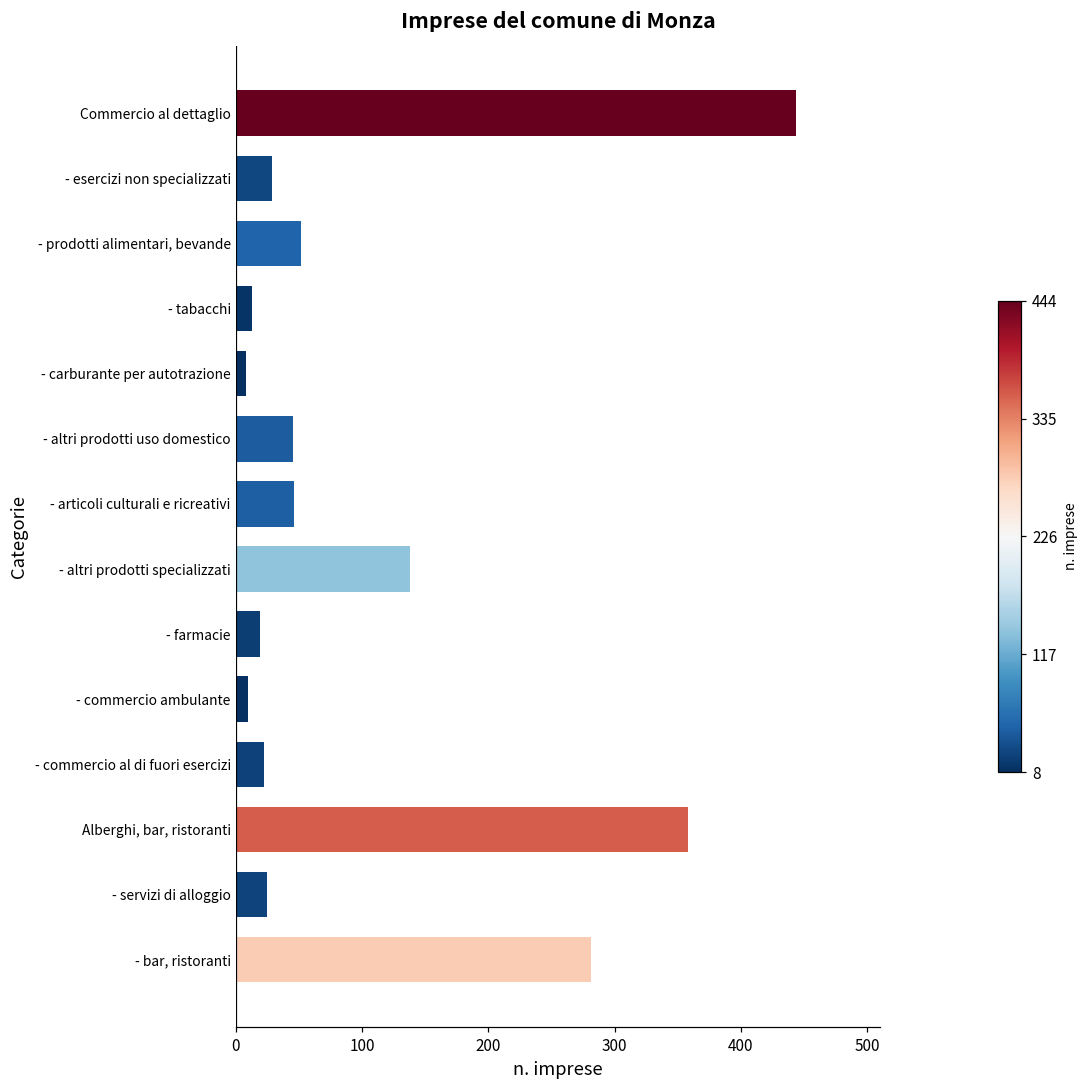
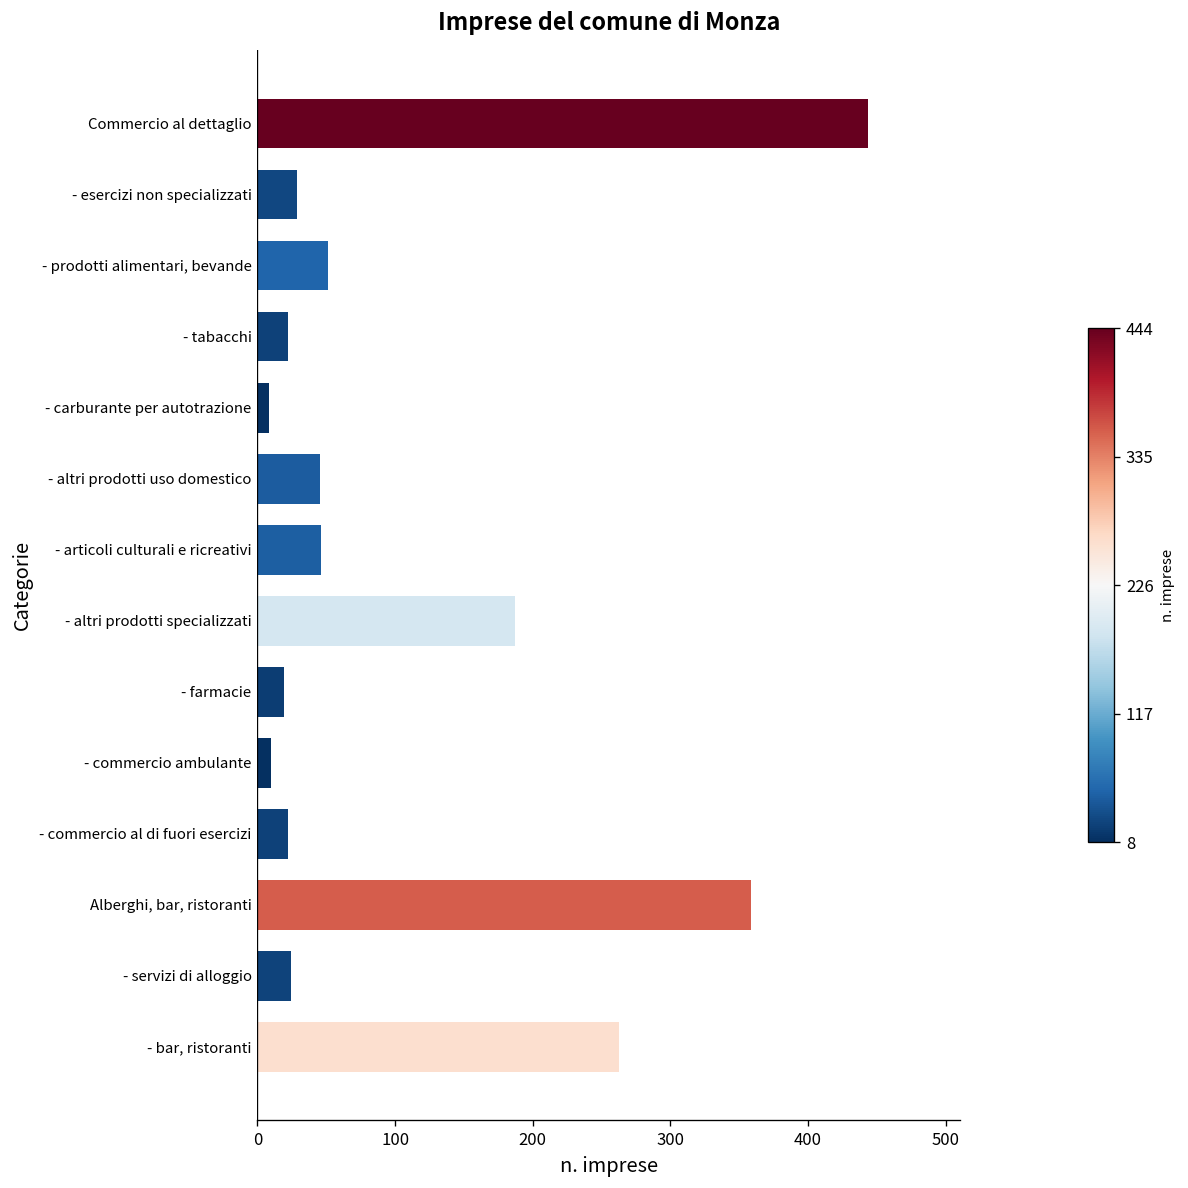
- tabacchi: 13 -> 22
- altri prodotti specializzati: 138 -> 187
- bar, ristoranti: 281 -> 263
